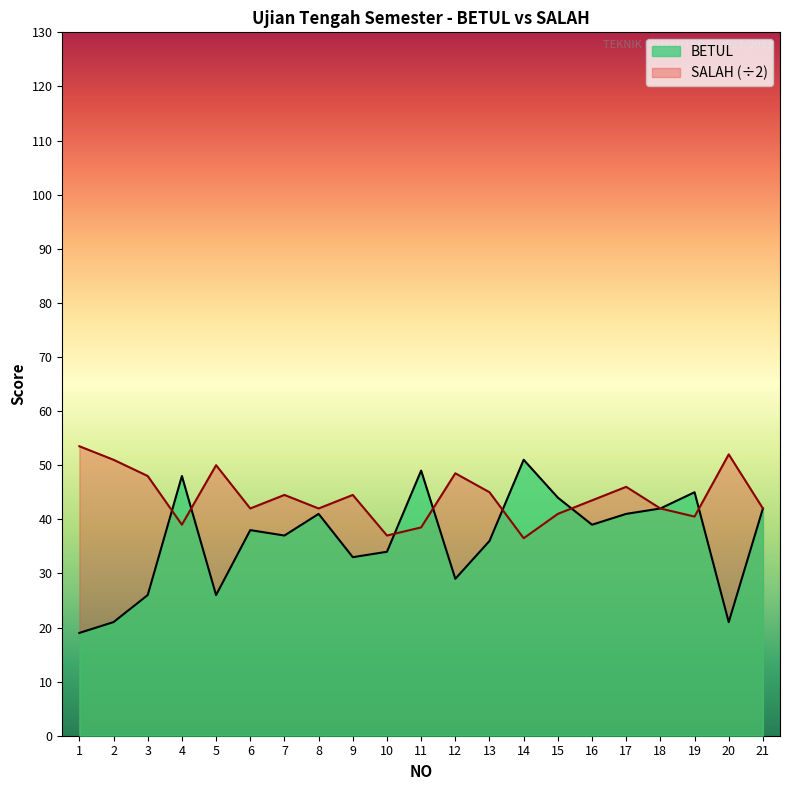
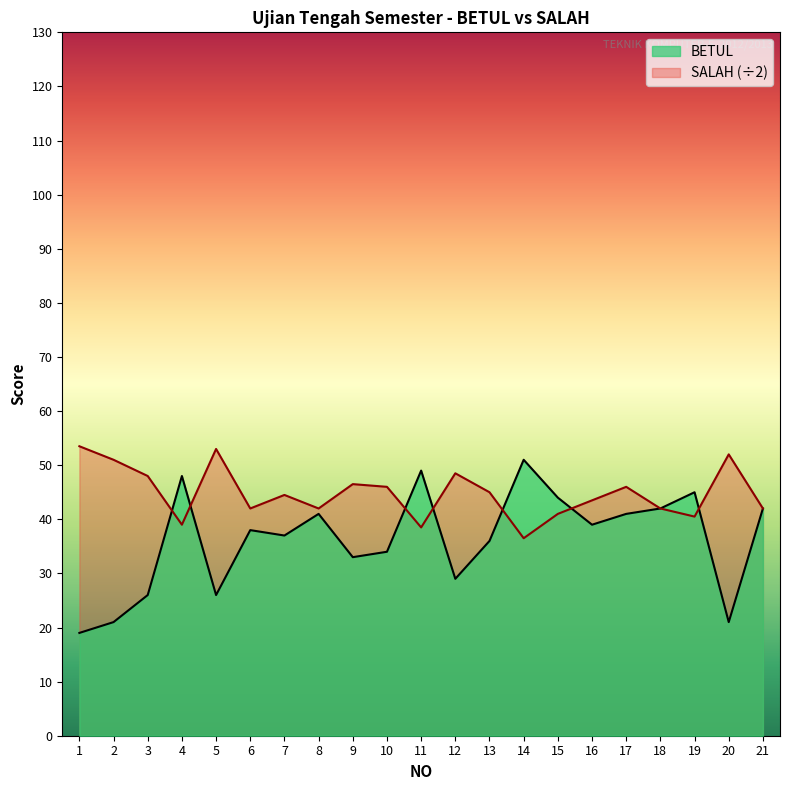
SALAH (÷2), 5: 50 -> 53
SALAH (÷2), 9: 45 -> 47
SALAH (÷2), 10: 37 -> 46
